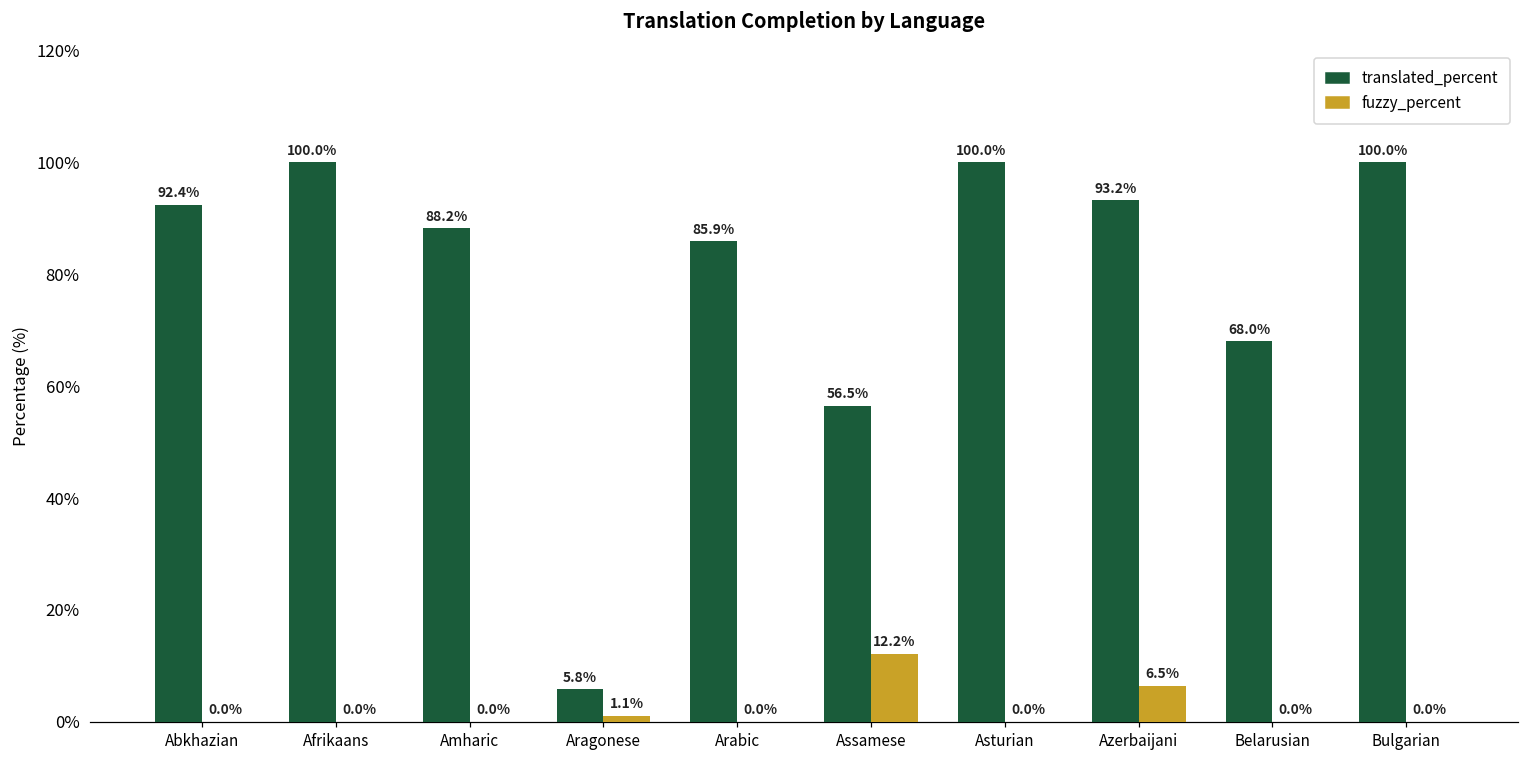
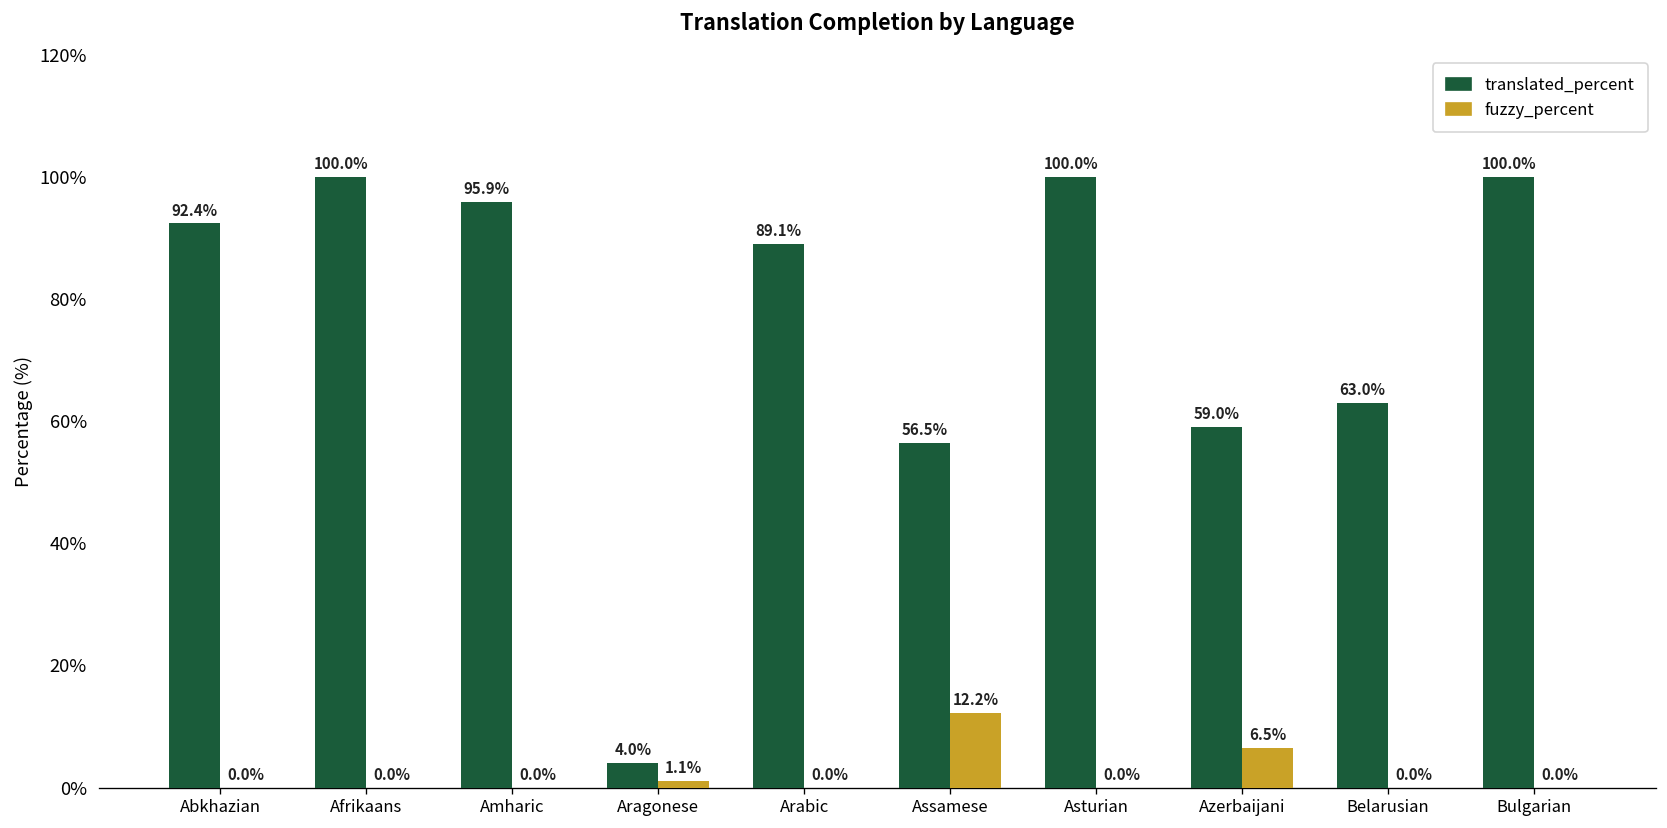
translated_percent, Amharic: 88.2% -> 95.9%
translated_percent, Aragonese: 5.8% -> 4.0%
translated_percent, Arabic: 85.9% -> 89.1%
translated_percent, Azerbaijani: 93.2% -> 59.0%
translated_percent, Belarusian: 68.0% -> 63.0%
